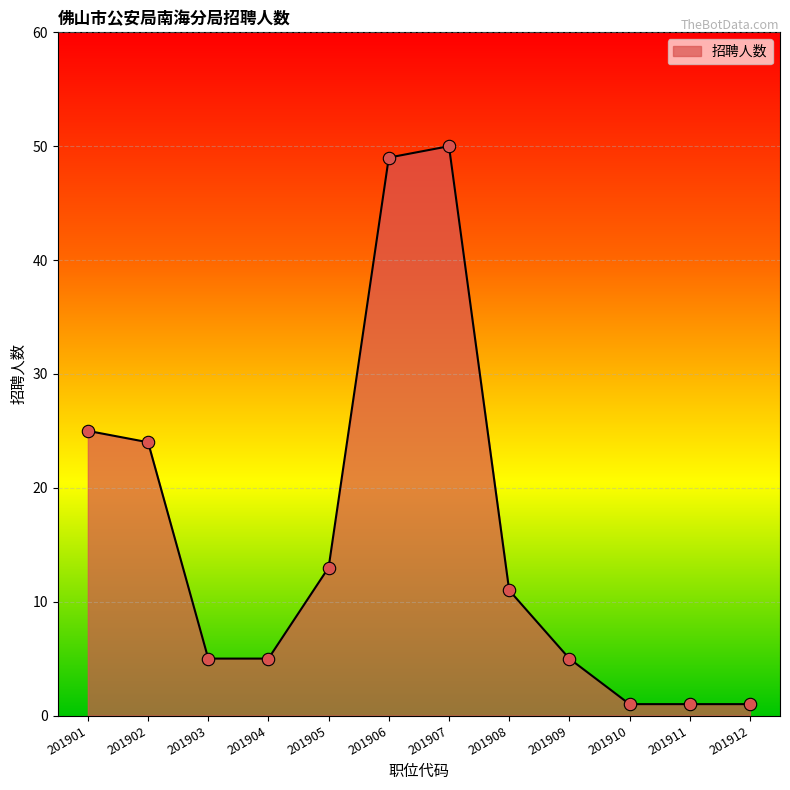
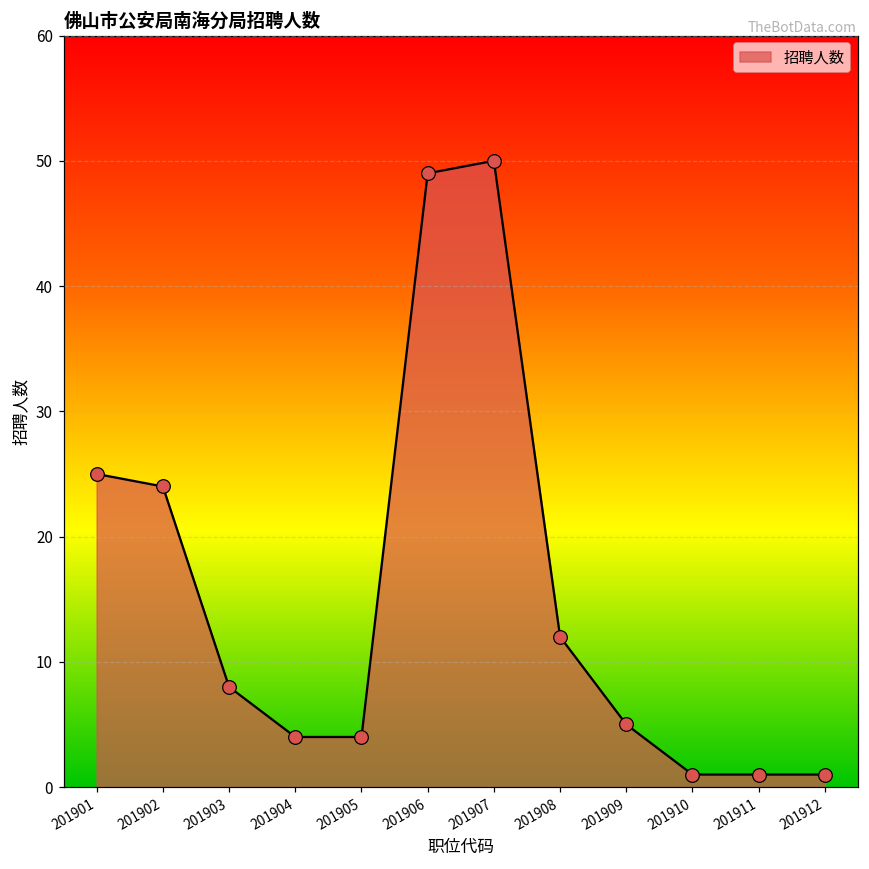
201903: 5 -> 8
201904: 5 -> 4
201905: 13 -> 4
201908: 11 -> 12
